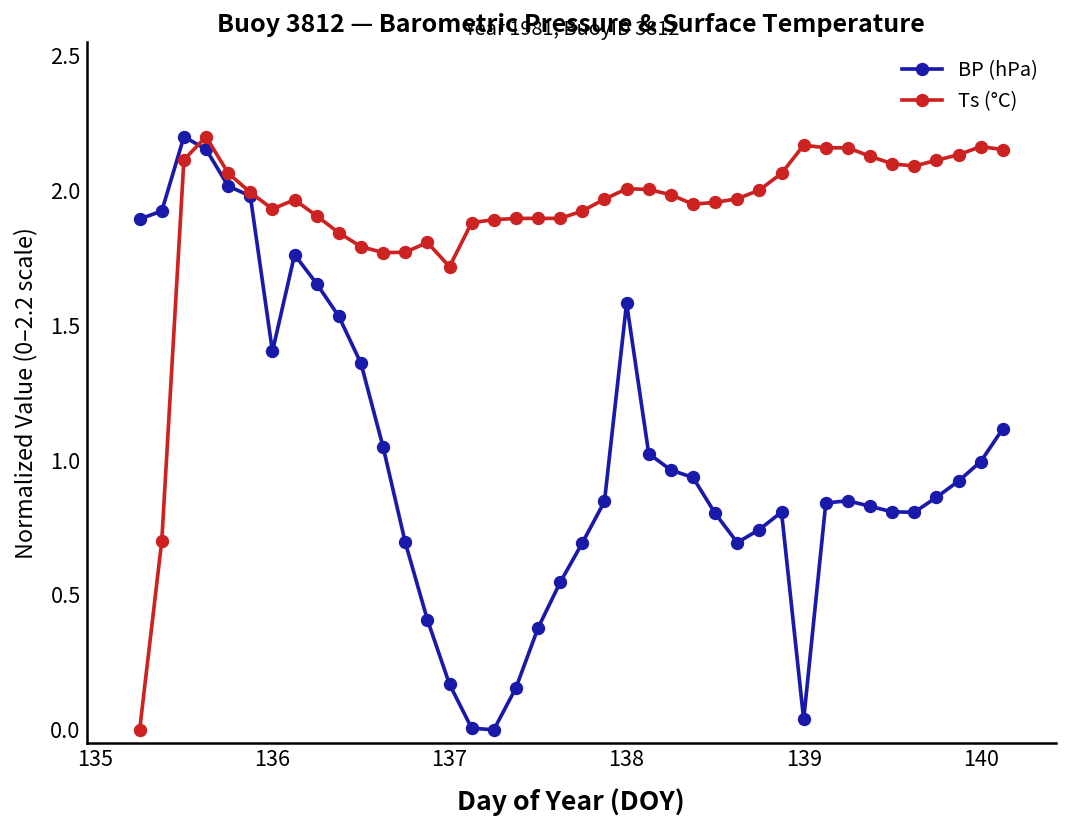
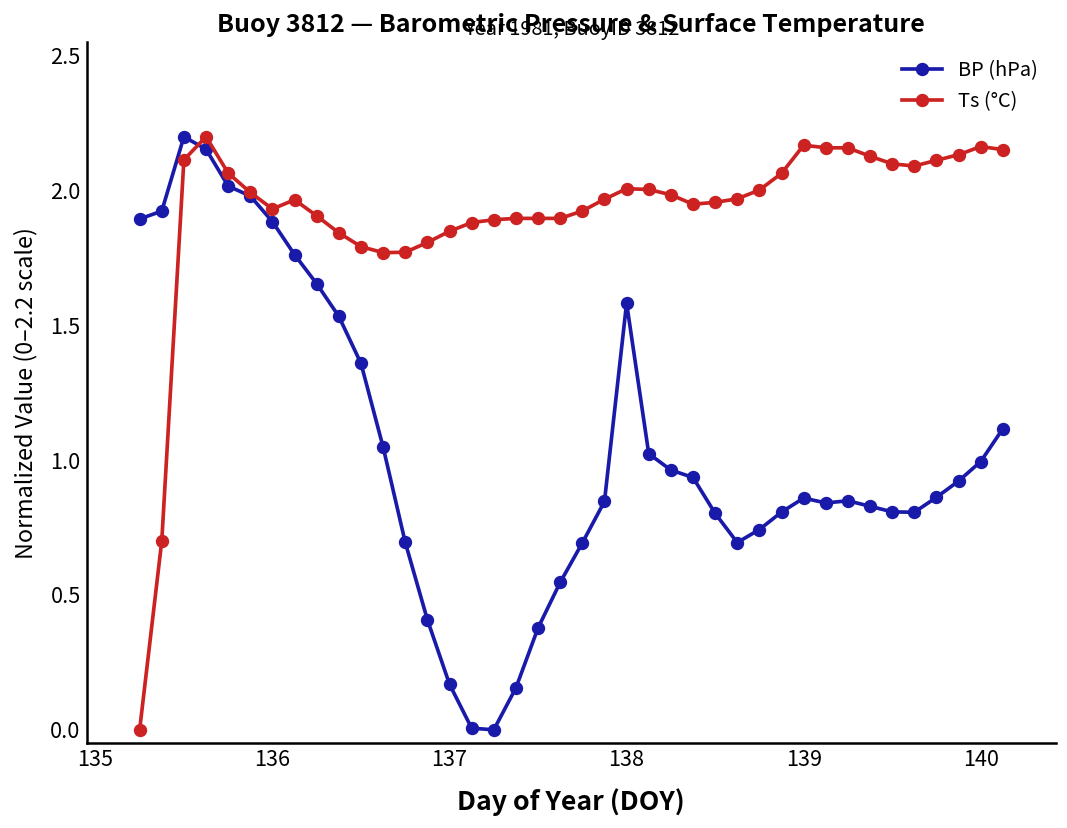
BP (hPa), 136: 1.40 -> 1.88
Ts (°C), 137: 1.72 -> 1.85
BP (hPa), 139: 0.04 -> 0.86
